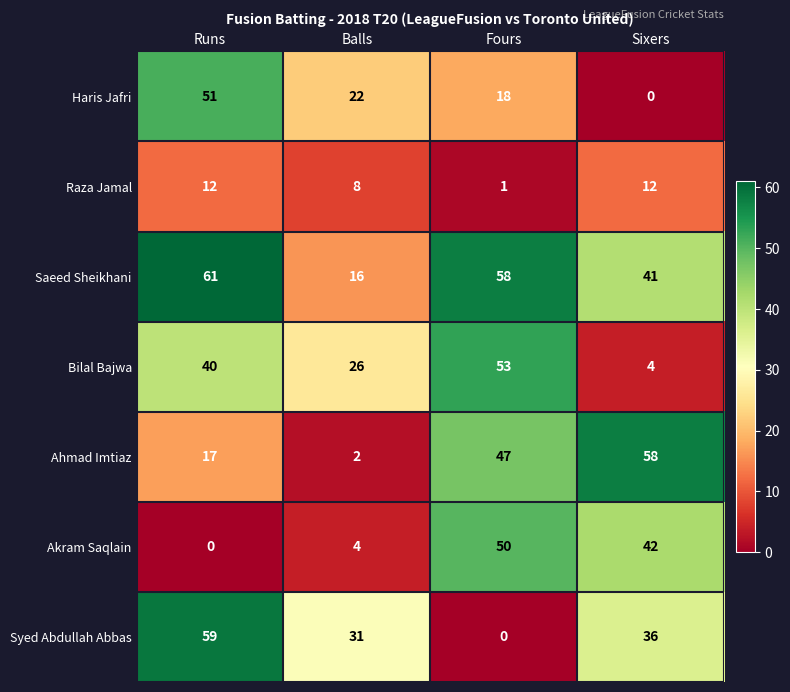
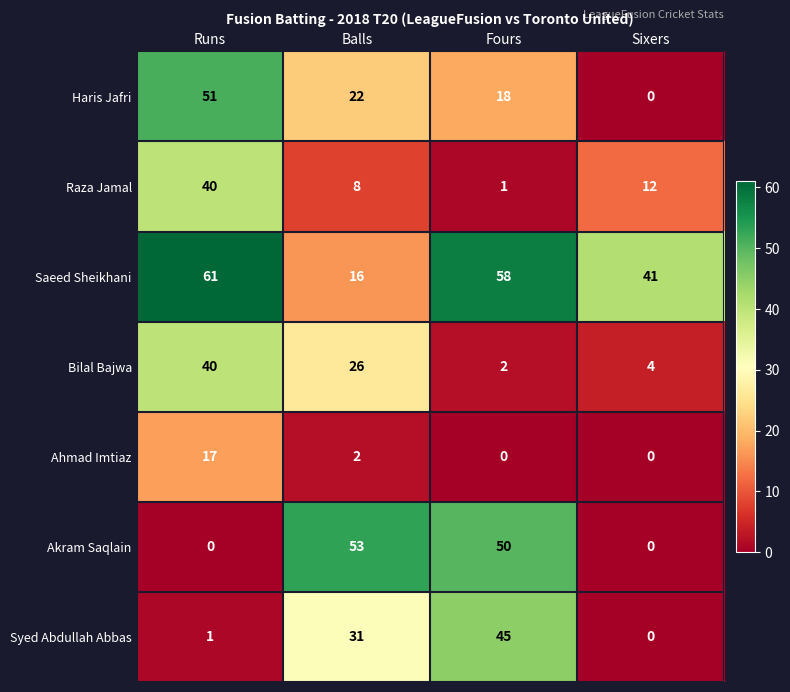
Raza Jamal, Runs: 12 -> 40
Bilal Bajwa, Fours: 53 -> 2
Ahmad Imtiaz, Fours: 47 -> 0
Ahmad Imtiaz, Sixers: 58 -> 0
Akram Saqlain, Balls: 4 -> 53
Akram Saqlain, Sixers: 42 -> 0
Syed Abdullah Abbas, Runs: 59 -> 1
Syed Abdullah Abbas, Fours: 0 -> 45
Syed Abdullah Abbas, Sixers: 36 -> 0
